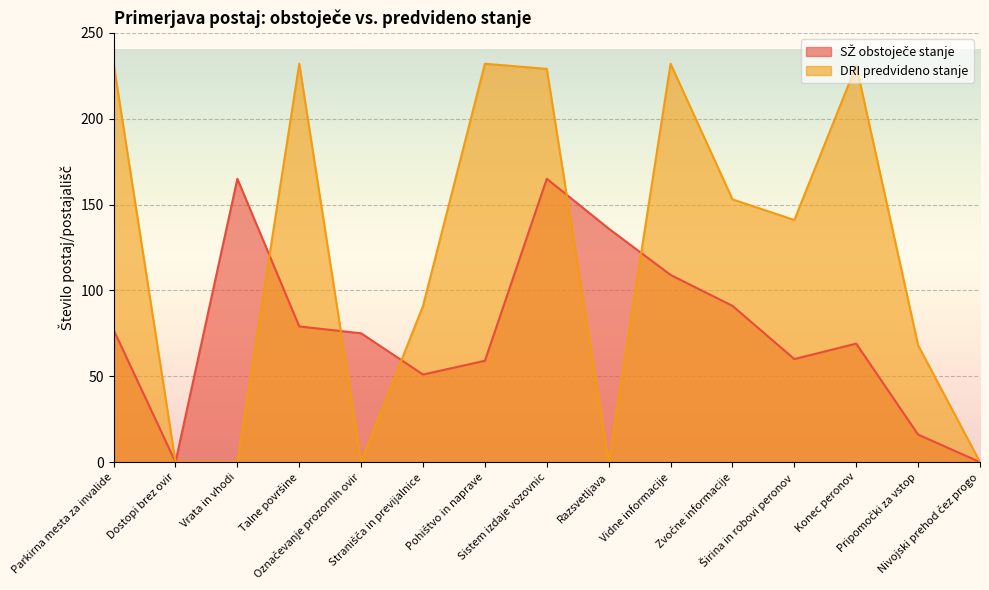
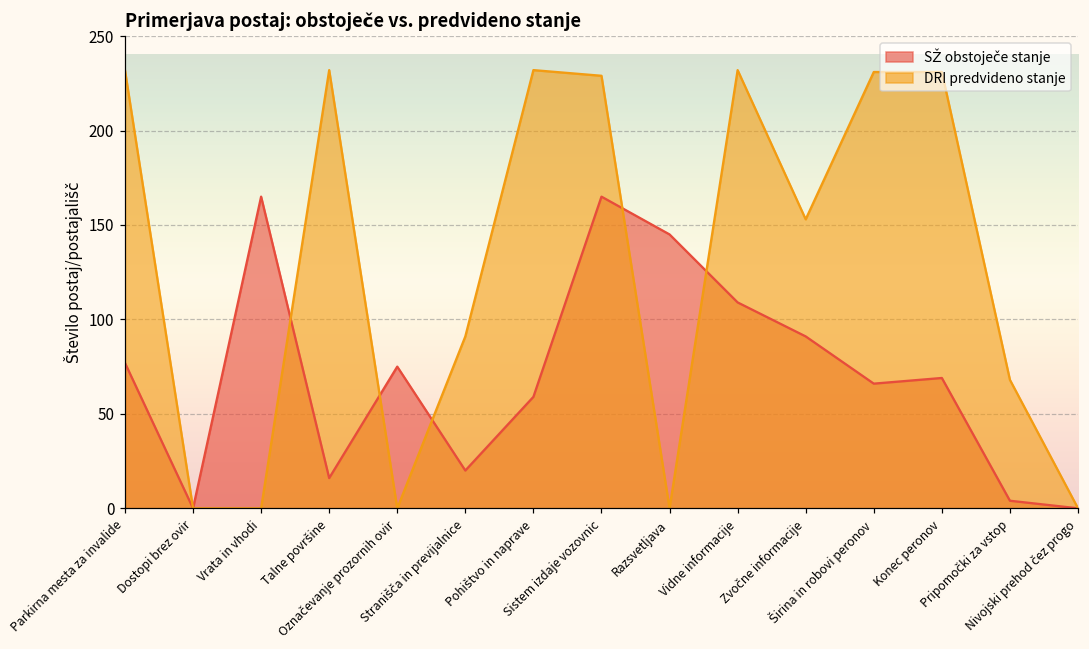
SŽ obstoječe stanje, Talne površine: 79 -> 16
SŽ obstoječe stanje, Stranišča in previjalnice: 51 -> 20
SŽ obstoječe stanje, Razsvetljava: 136 -> 145
SŽ obstoječe stanje, Širina in robovi peronov: 60 -> 66
DRI predvideno stanje, Širina in robovi peronov: 141 -> 231
SŽ obstoječe stanje, Pripomočki za vstop: 16 -> 4
